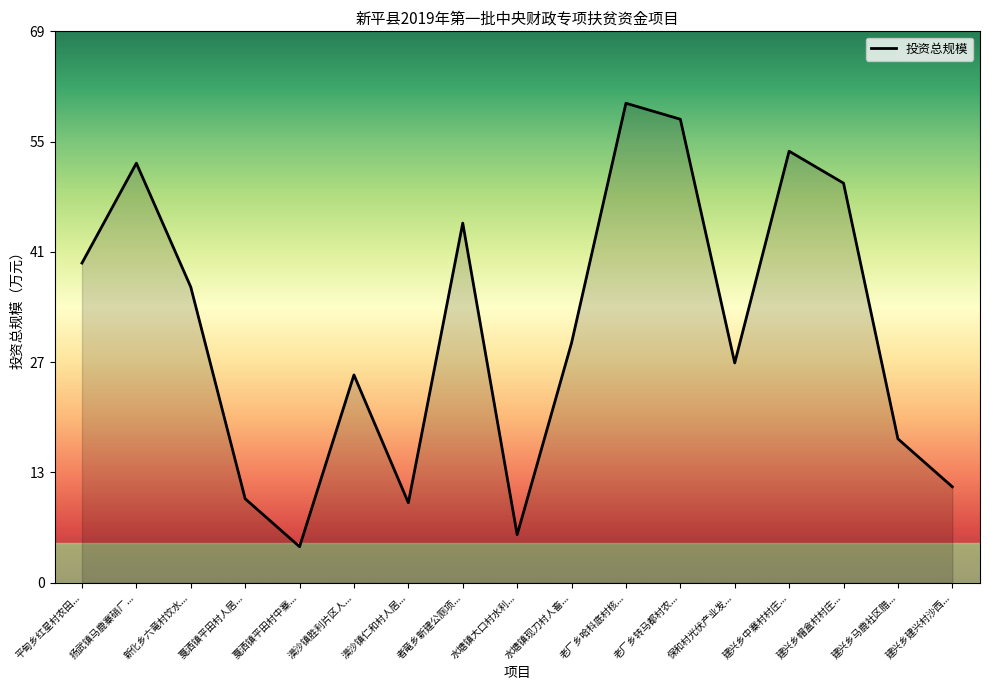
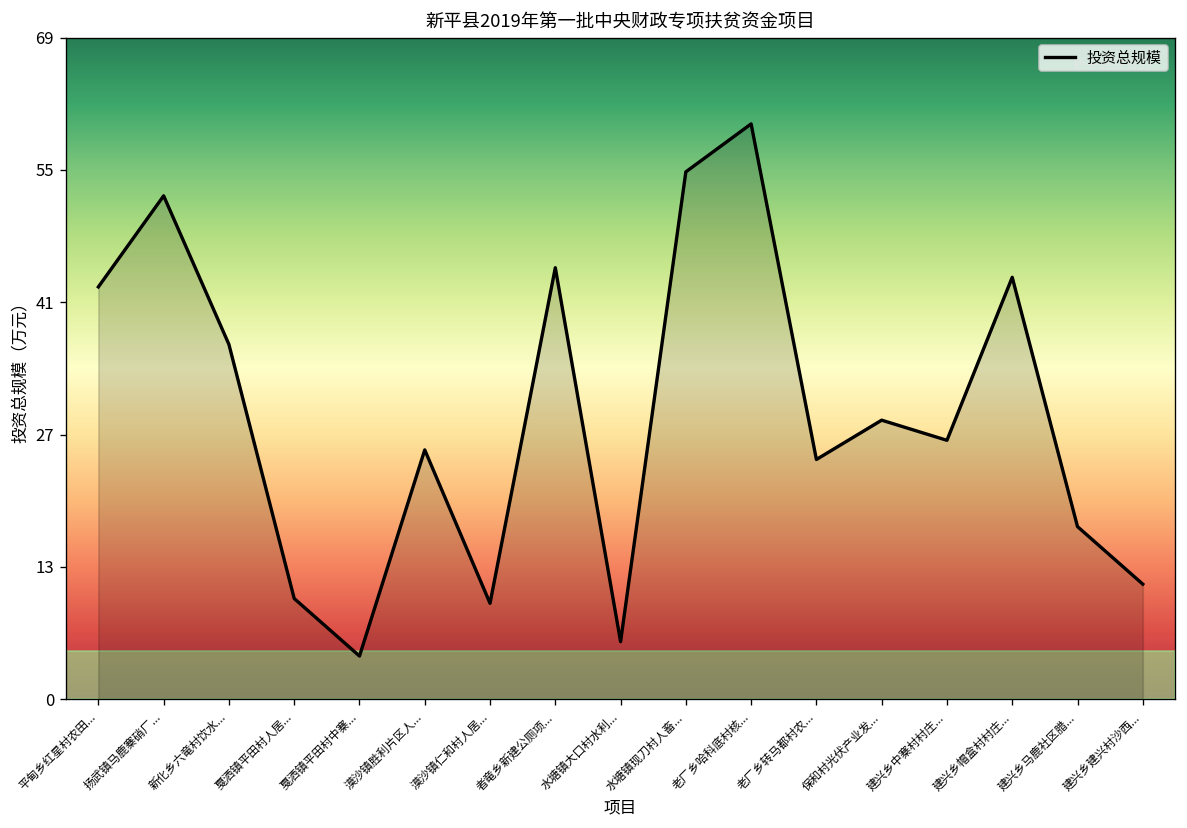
平甸乡红星村农田...: 40 -> 43
水塘镇现刀村人畜...: 30 -> 55
老厂乡转马都村农...: 58 -> 25
保和村光伏产业发...: 28 -> 29
建兴乡中寨村村庄...: 54 -> 27
建兴乡帽盒村村庄...: 50 -> 44
